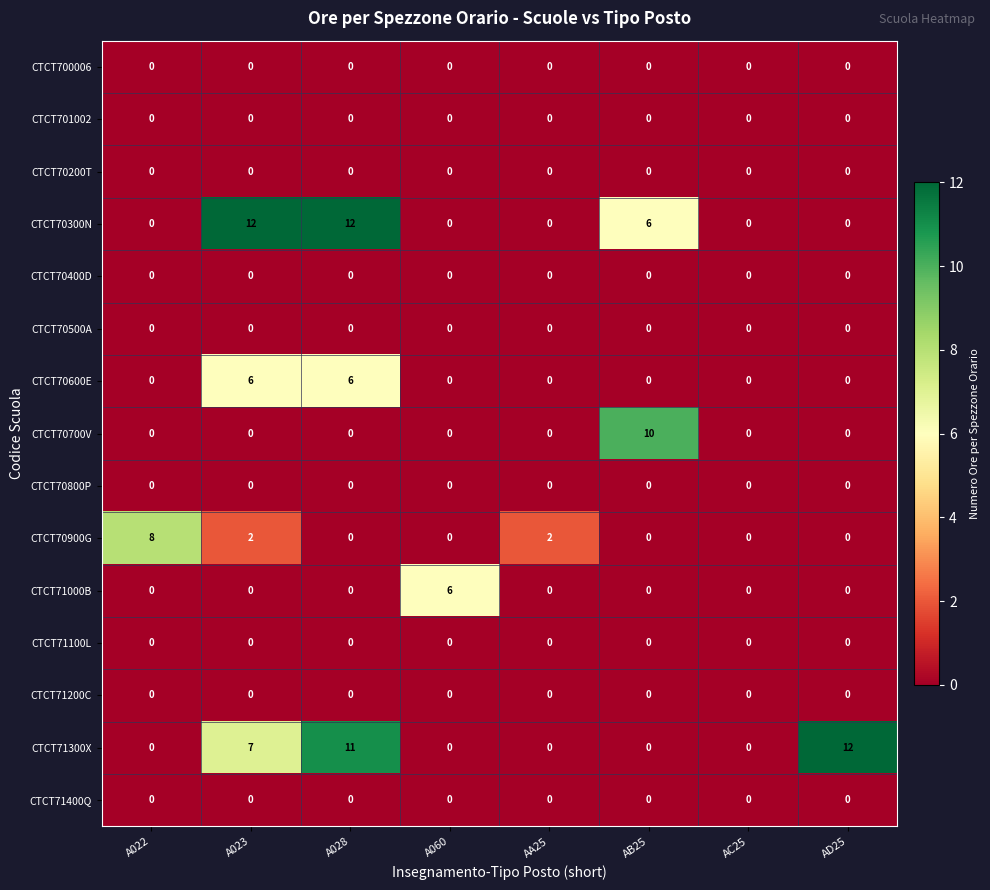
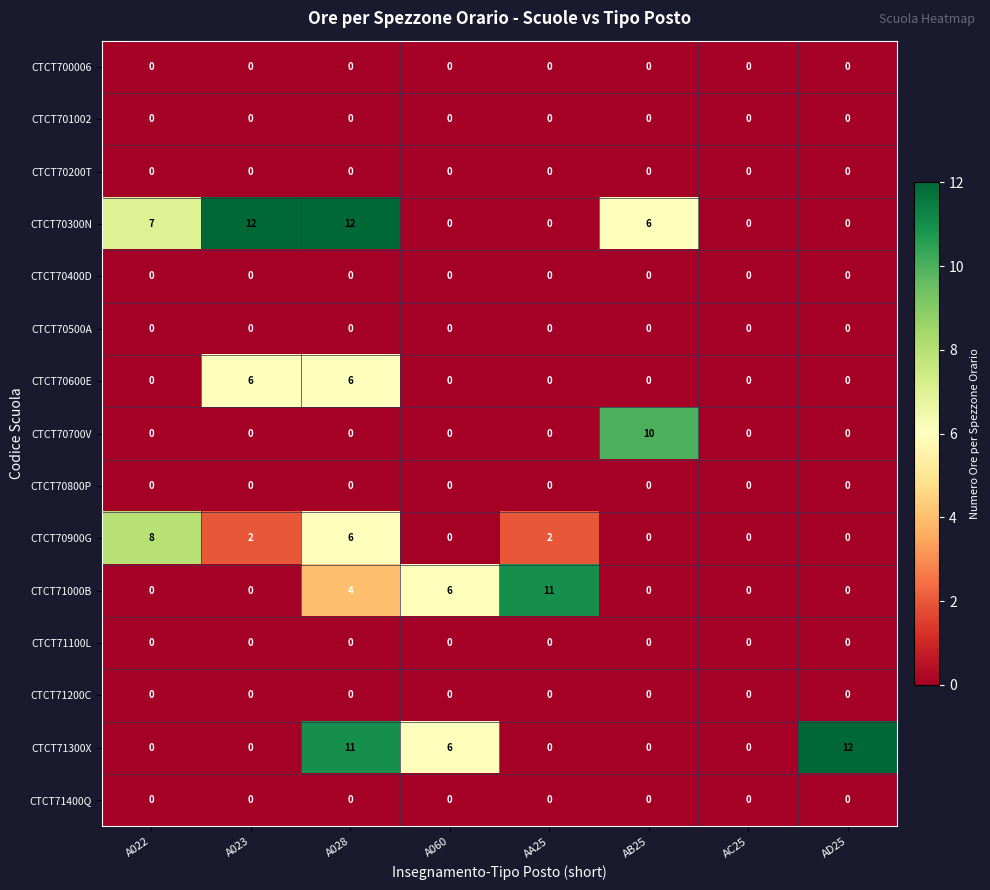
CTCT70300N, A022: 0 -> 7
CTCT70900G, A028: 0 -> 6
CTCT71000B, A028: 0 -> 4
CTCT71000B, AA25: 0 -> 11
CTCT71300X, A023: 7 -> 0
CTCT71300X, A060: 0 -> 6
